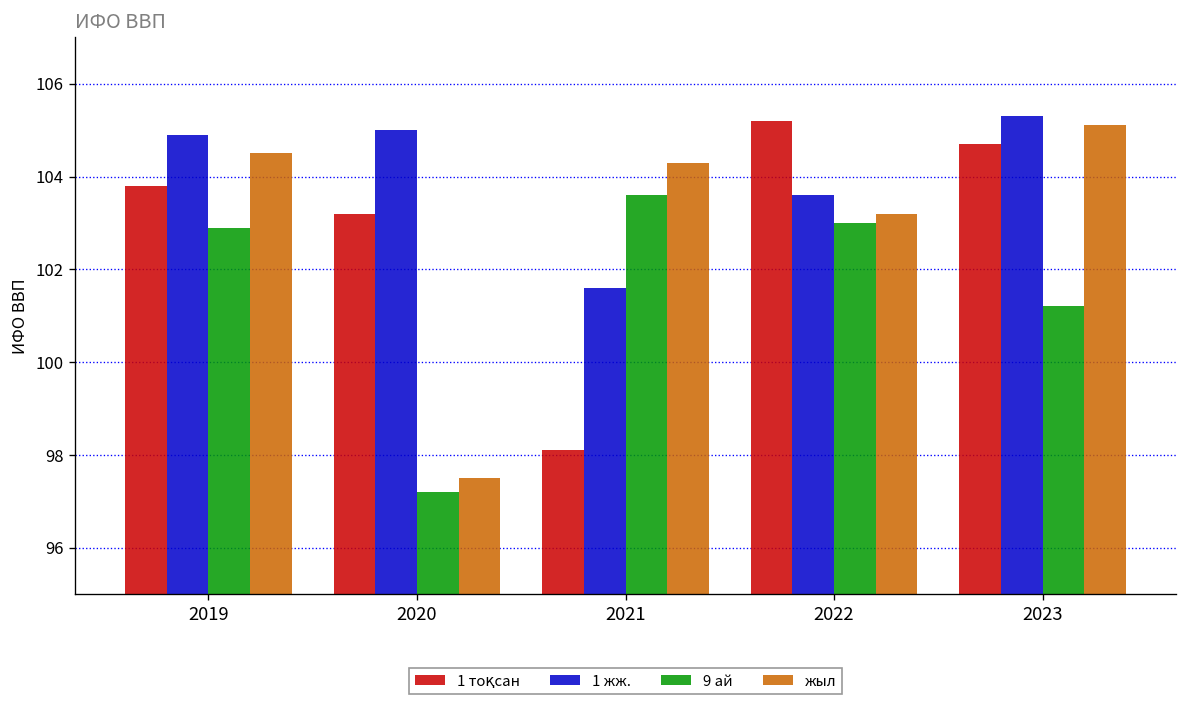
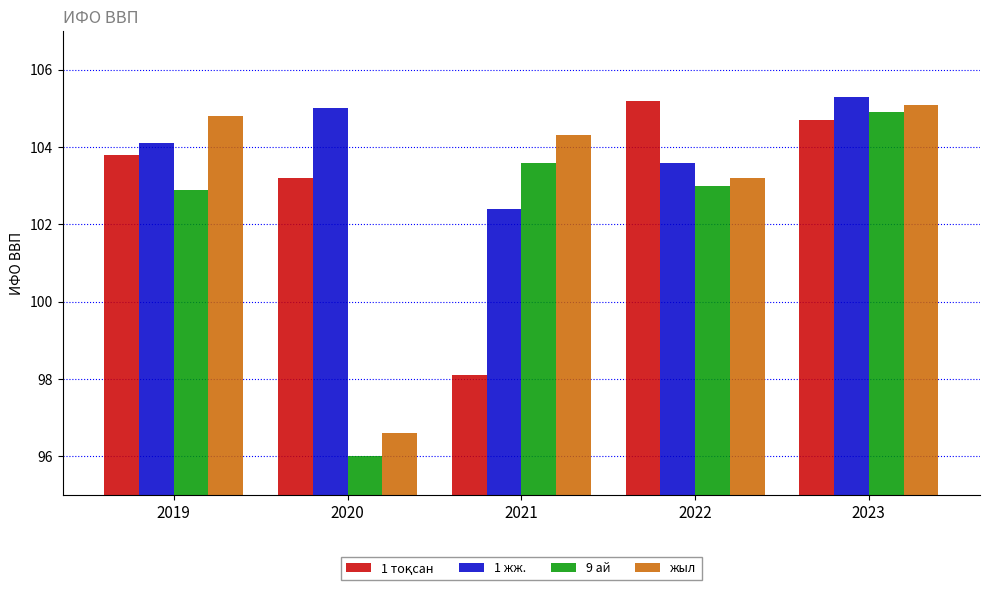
1 жж., 2019: 104.9 -> 104.1
жыл, 2019: 104.5 -> 104.8
9 ай, 2020: 97.2 -> 96.0
жыл, 2020: 97.5 -> 96.6
1 жж., 2021: 101.6 -> 102.4
9 ай, 2023: 101.2 -> 104.9
